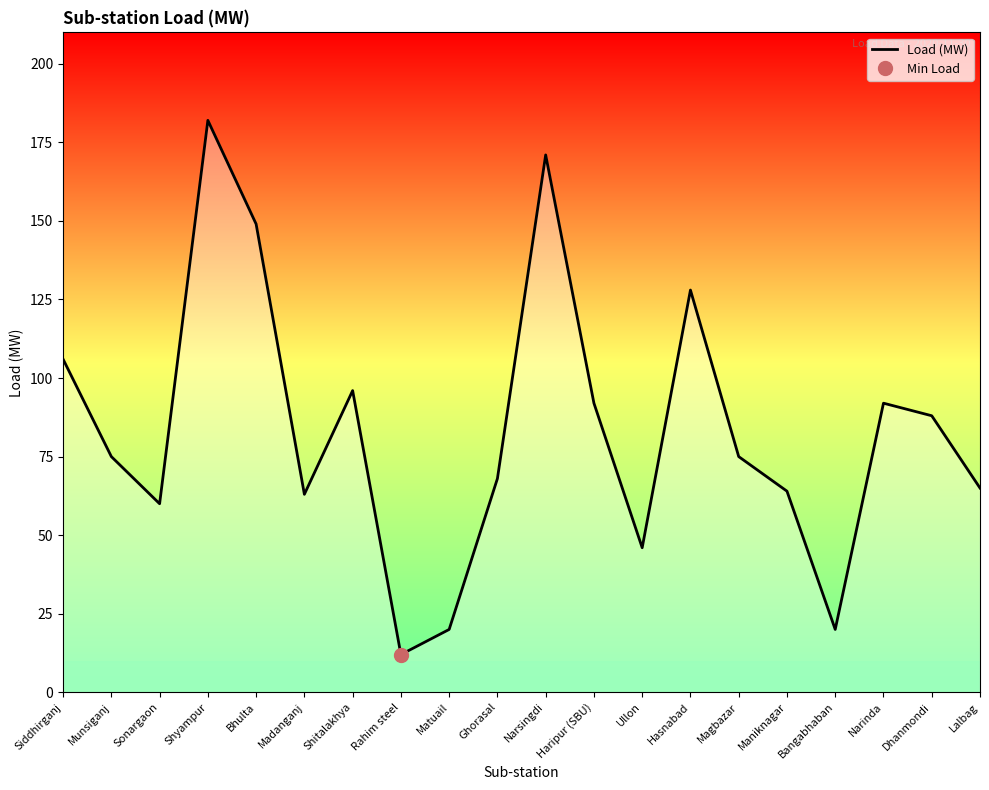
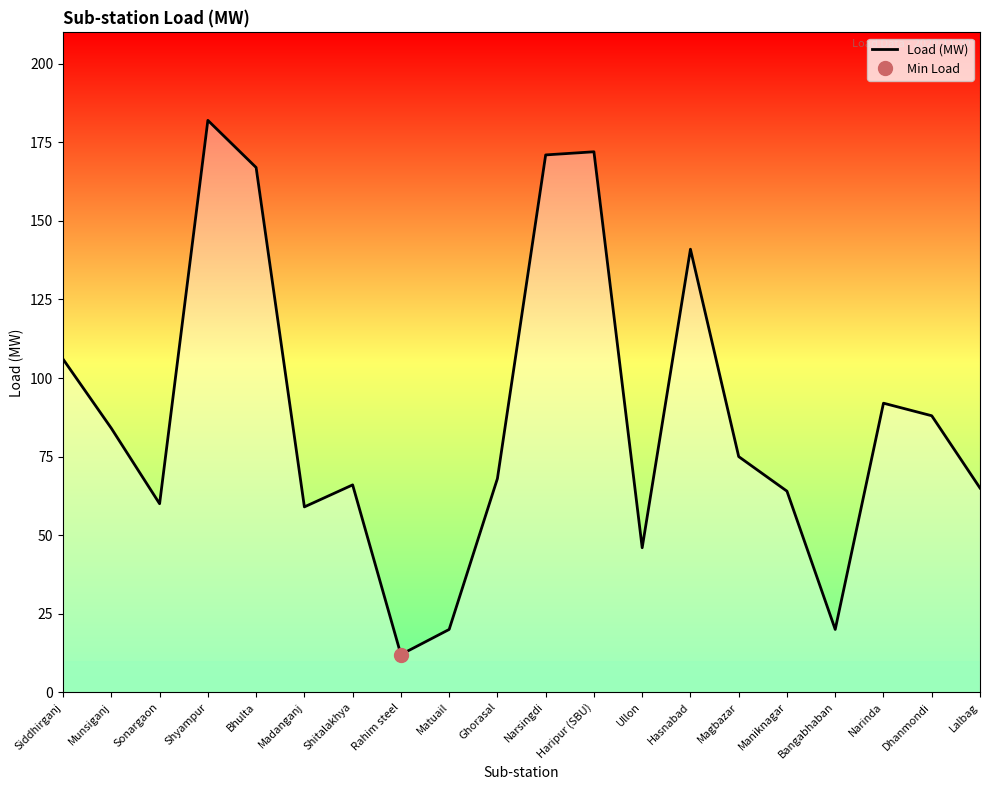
Load (MW), Munsiganj: 75 -> 84
Load (MW), Bhulta: 149 -> 167
Load (MW), Madanganj: 63 -> 59
Load (MW), Shitalakhya: 96 -> 66
Load (MW), Haripur (SBU): 92 -> 172
Load (MW), Hasnabad: 128 -> 141
